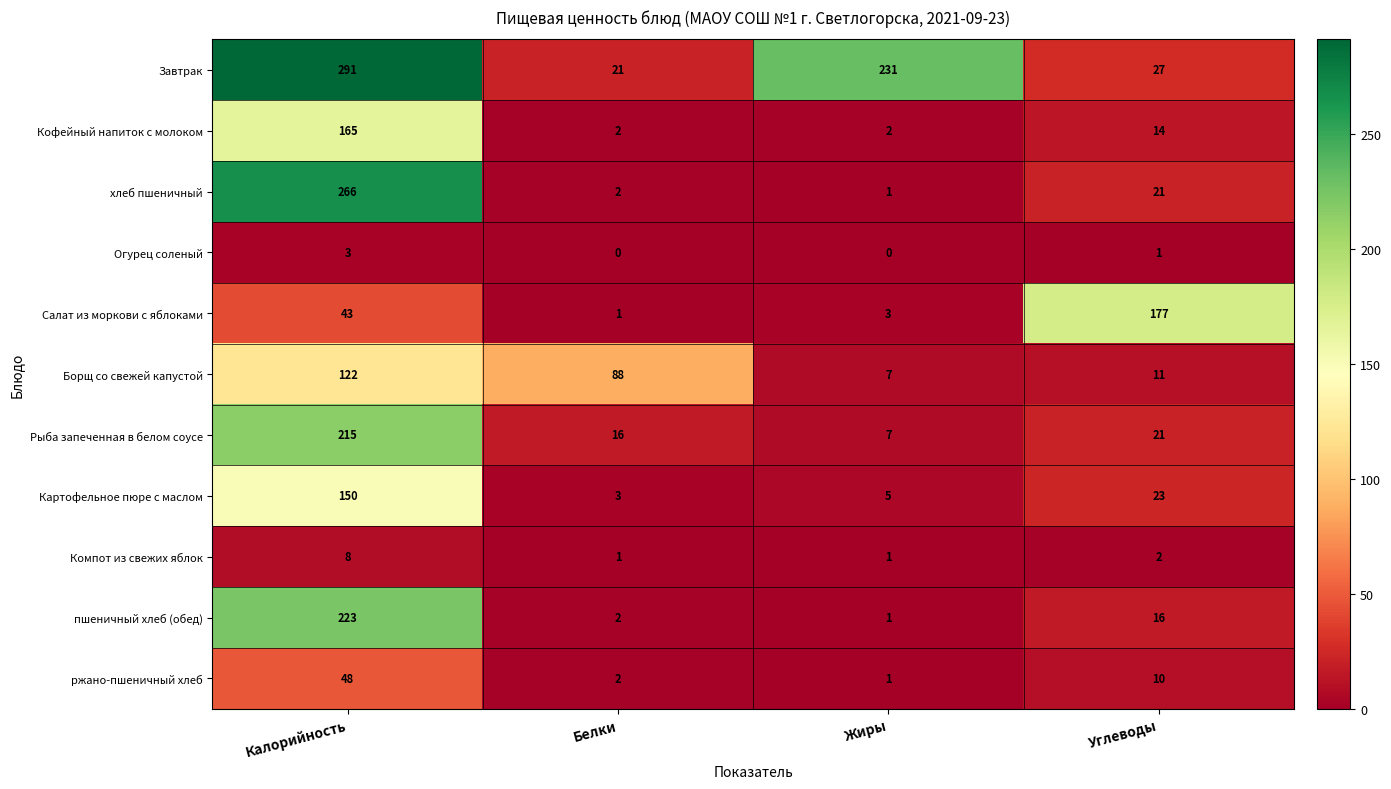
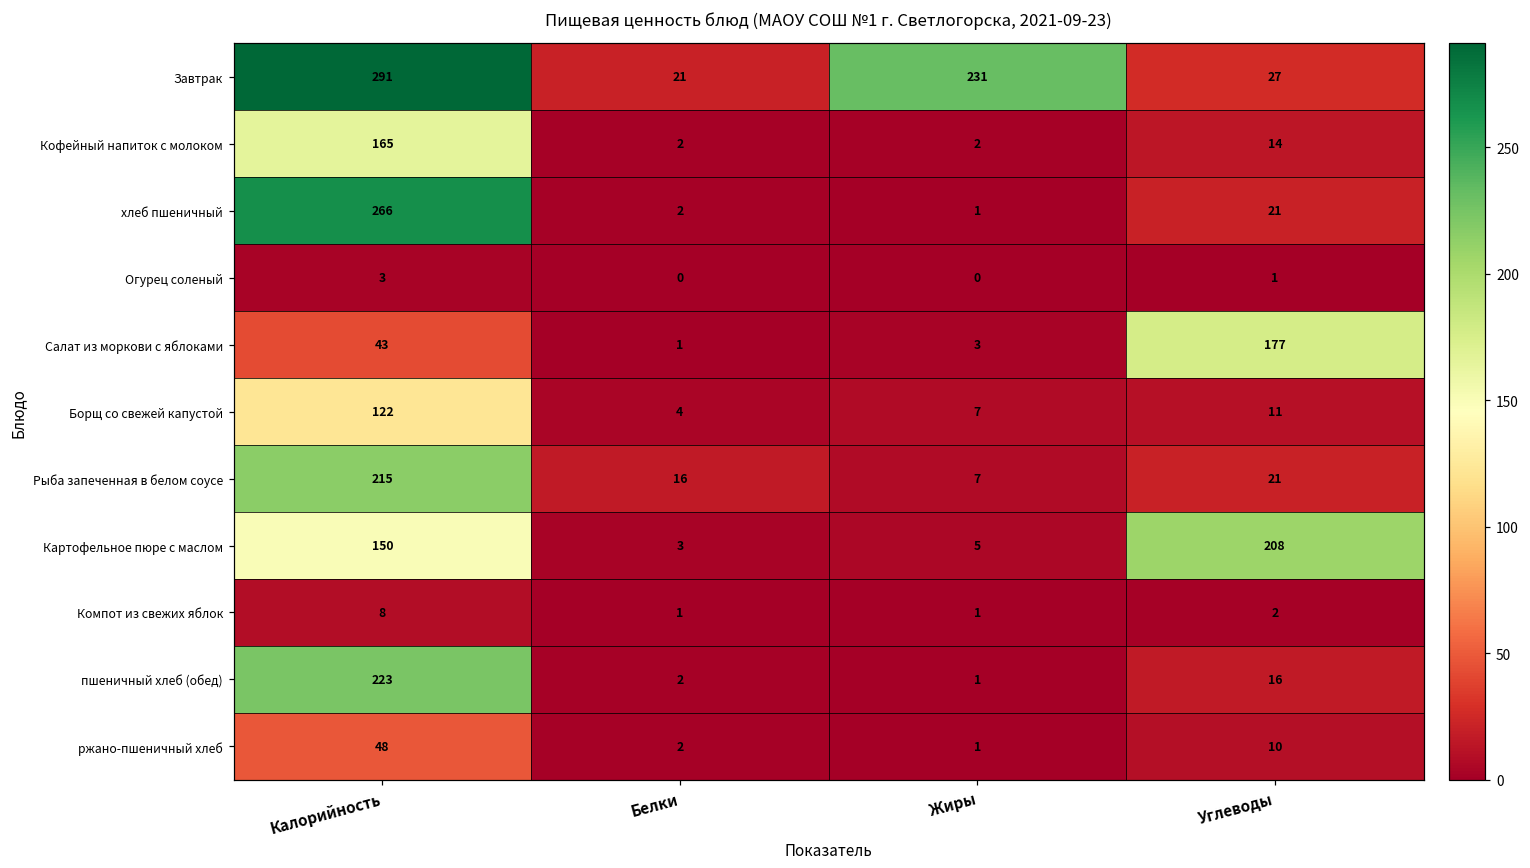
Борщ со свежей капустой, Белки: 88 -> 4
Картофельное пюре с маслом, Углеводы: 23 -> 208
